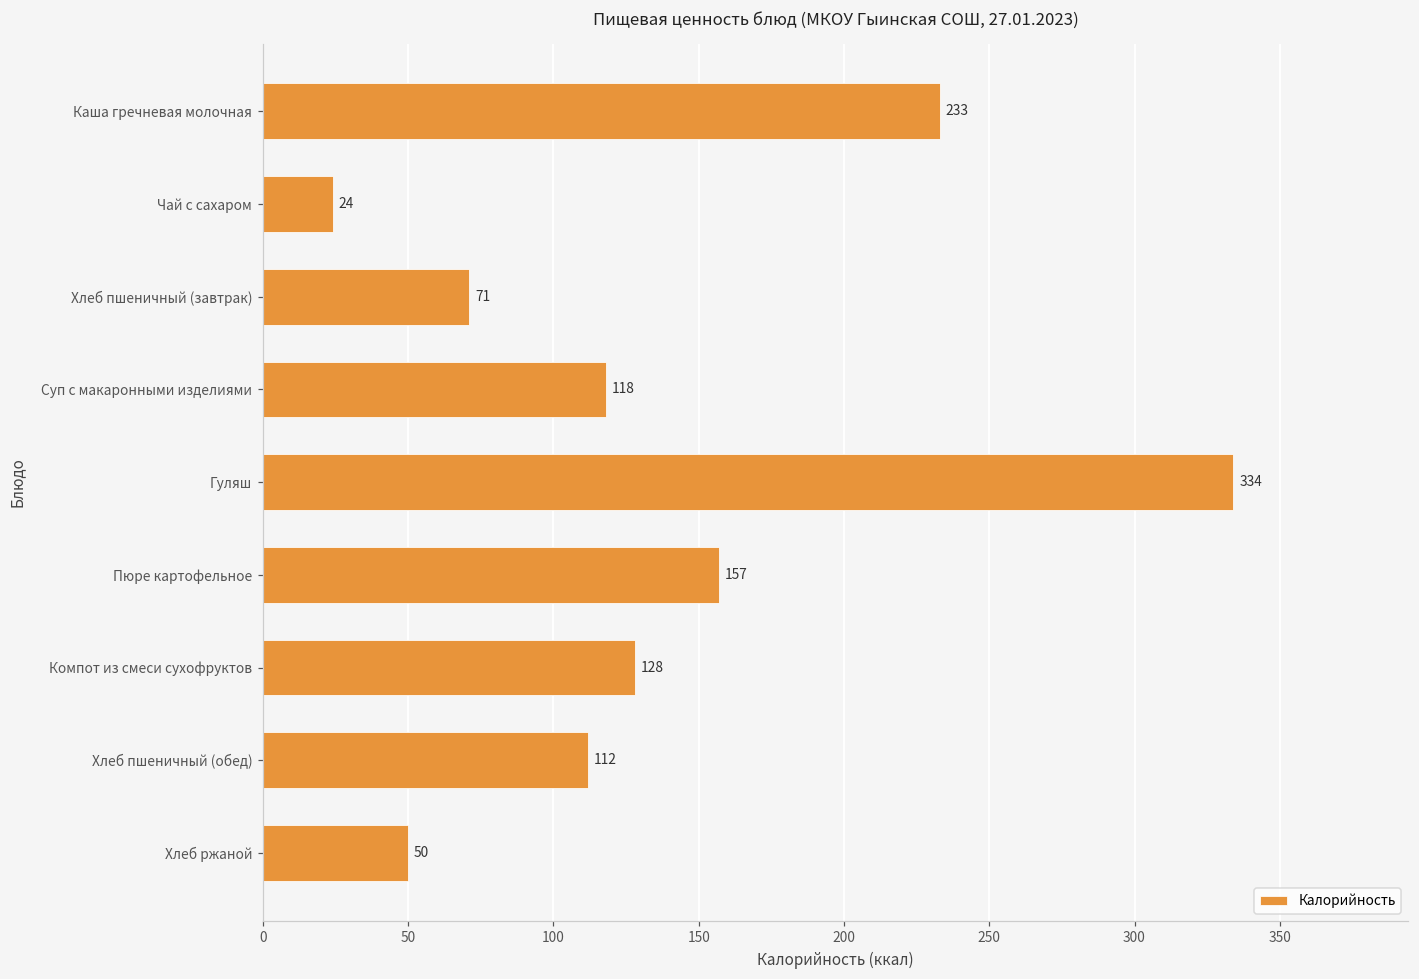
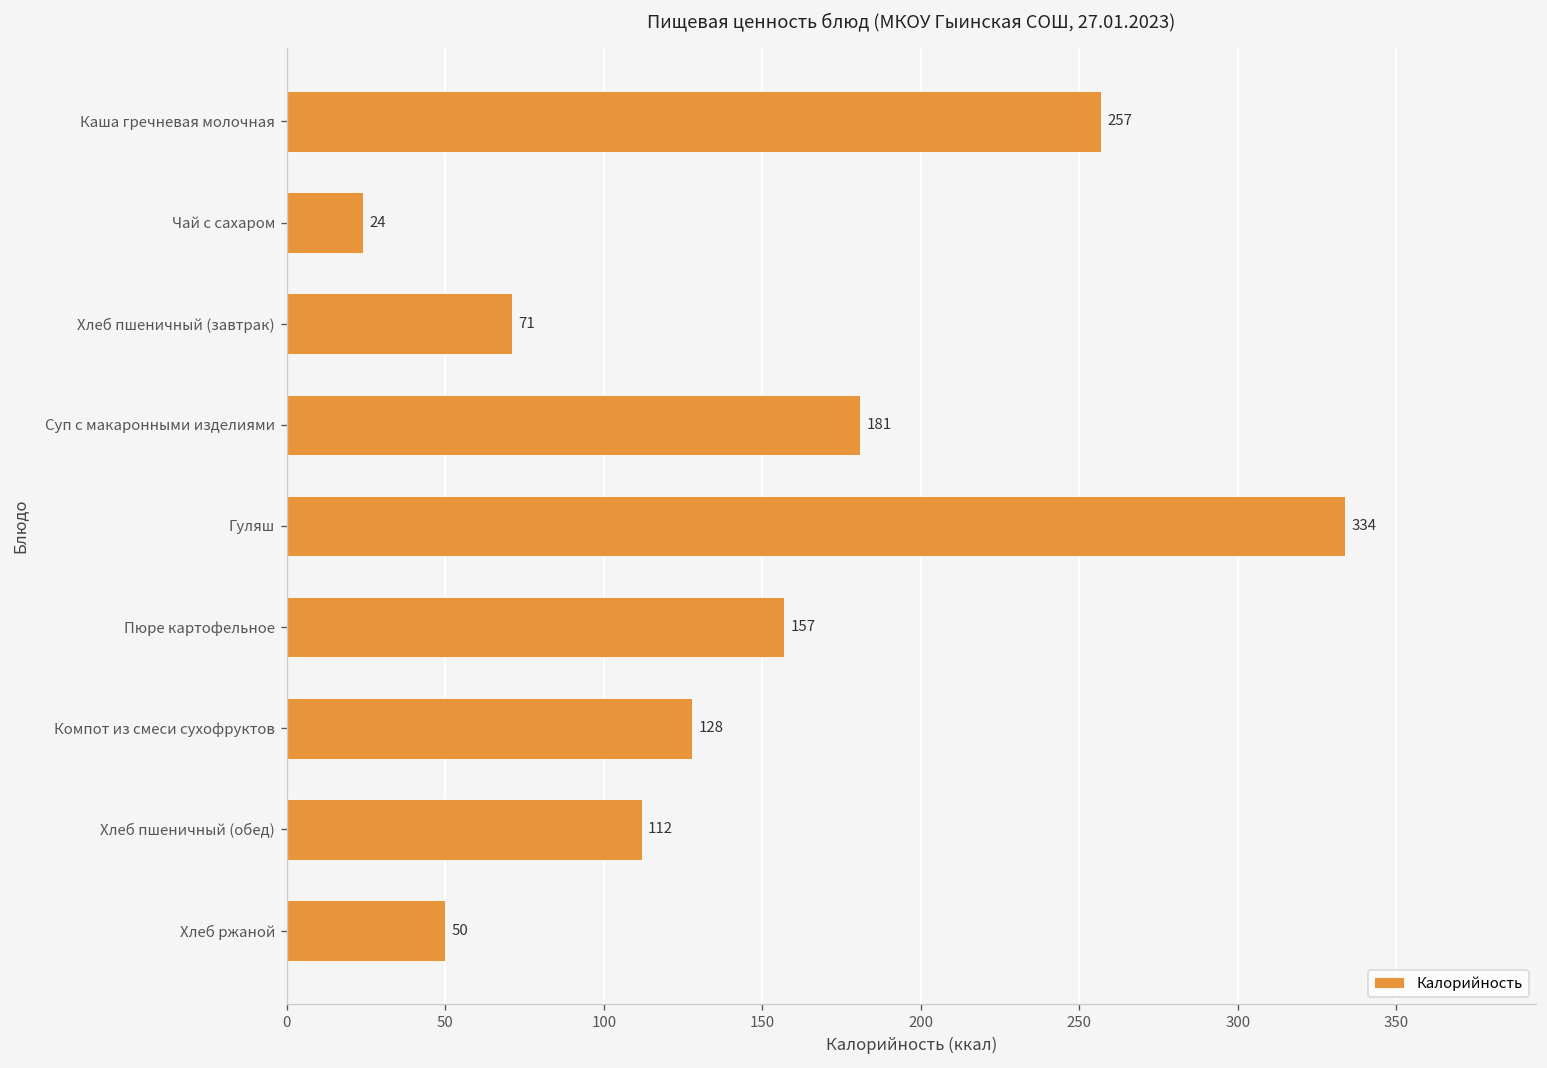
Каша гречневая молочная: 233 -> 257
Суп с макаронными изделиями: 118 -> 181
